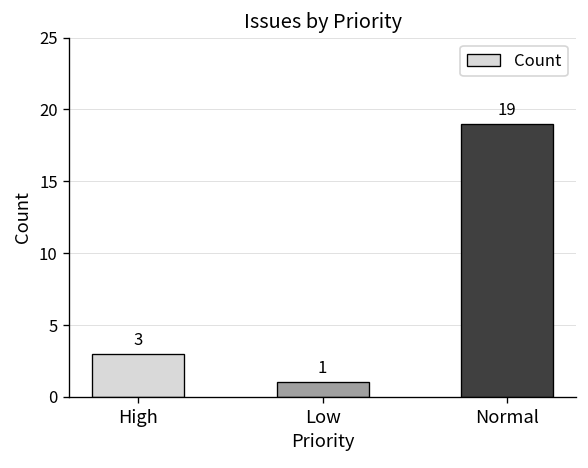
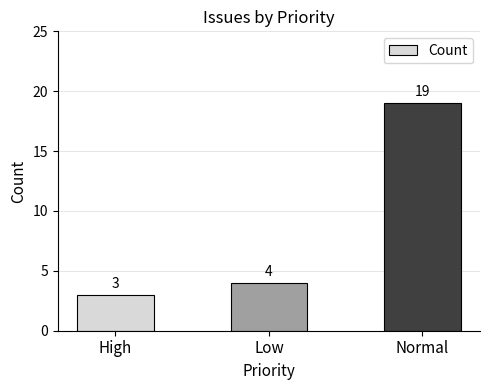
Low: 1 -> 4
